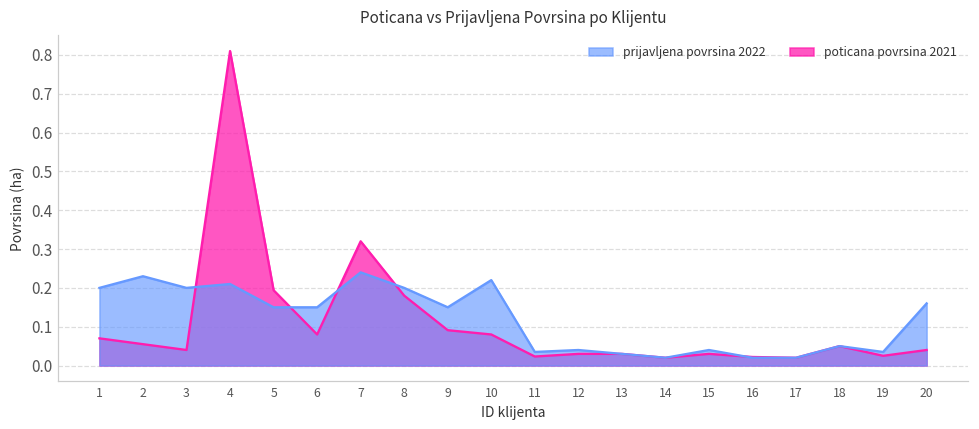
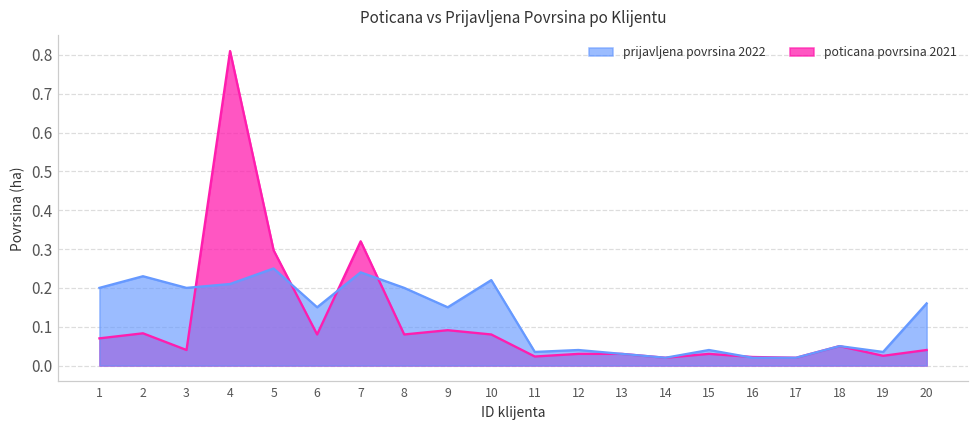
poticana povrsina 2021, 2: 0.06 -> 0.08
poticana povrsina 2021, 5: 0.19 -> 0.30
prijavljena povrsina 2022, 5: 0.15 -> 0.25
poticana povrsina 2021, 8: 0.18 -> 0.08
